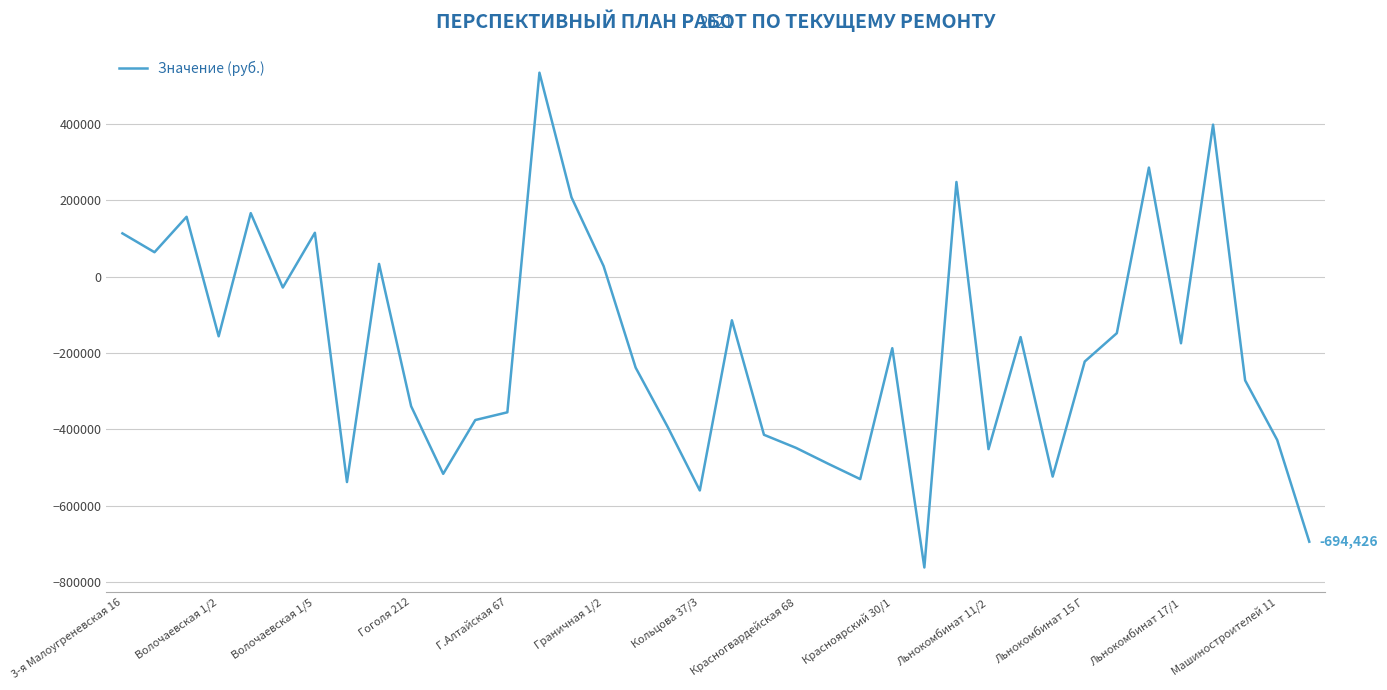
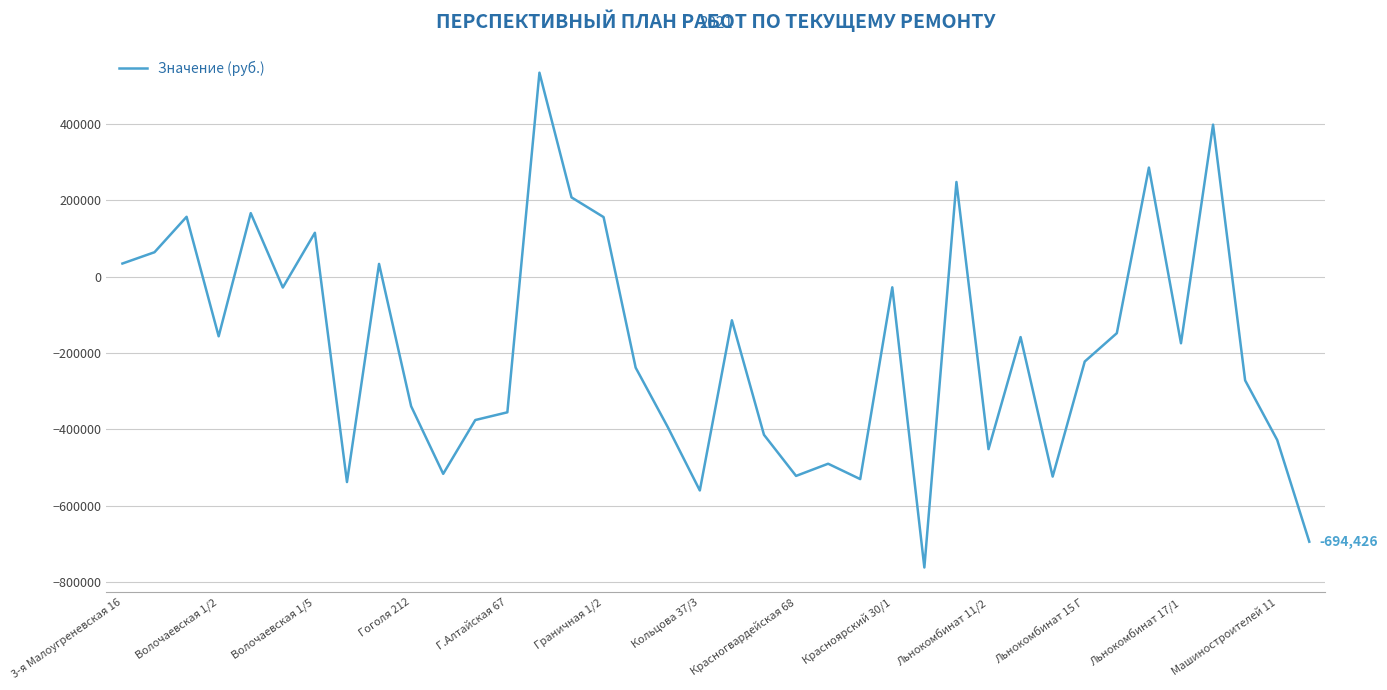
3-я Малоугреневская 16: 110000 -> 30000
Граничная 1/2: 30000 -> 160000
Красногвардейская 68: -450000 -> -520000
Красноярский 30/1: -190000 -> -30000
